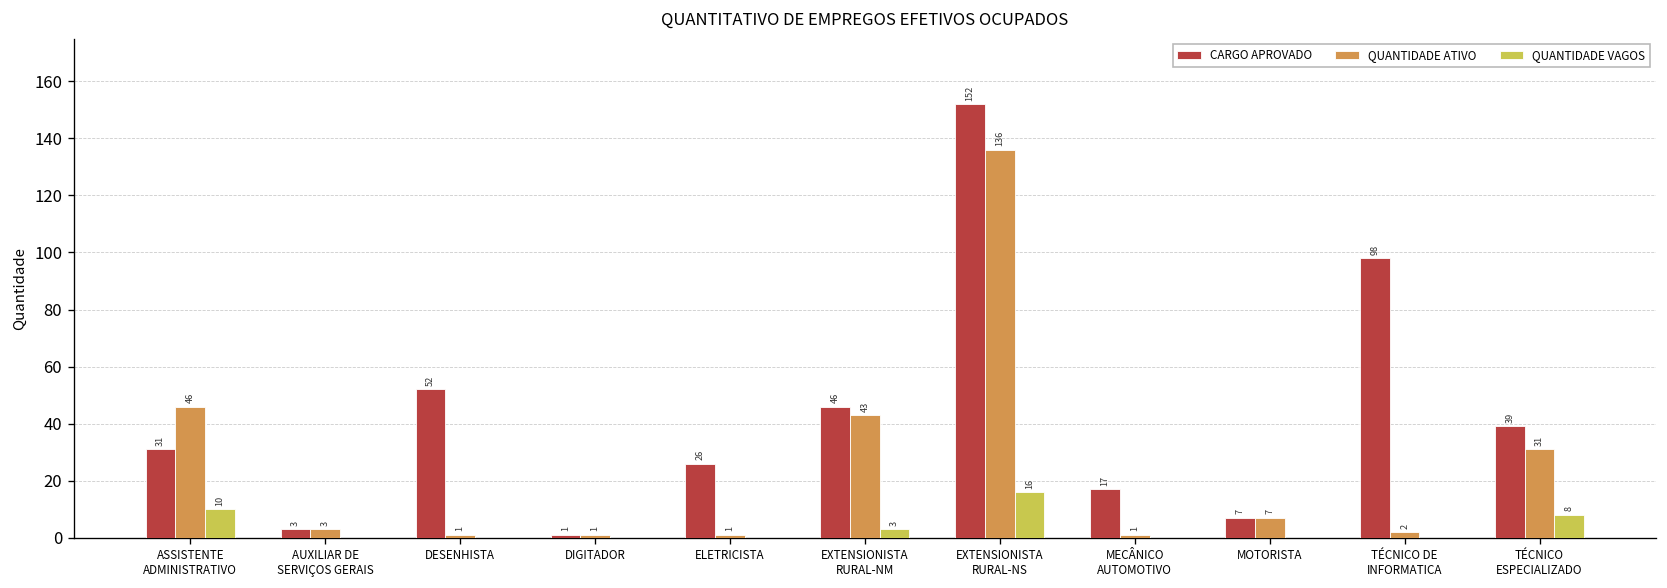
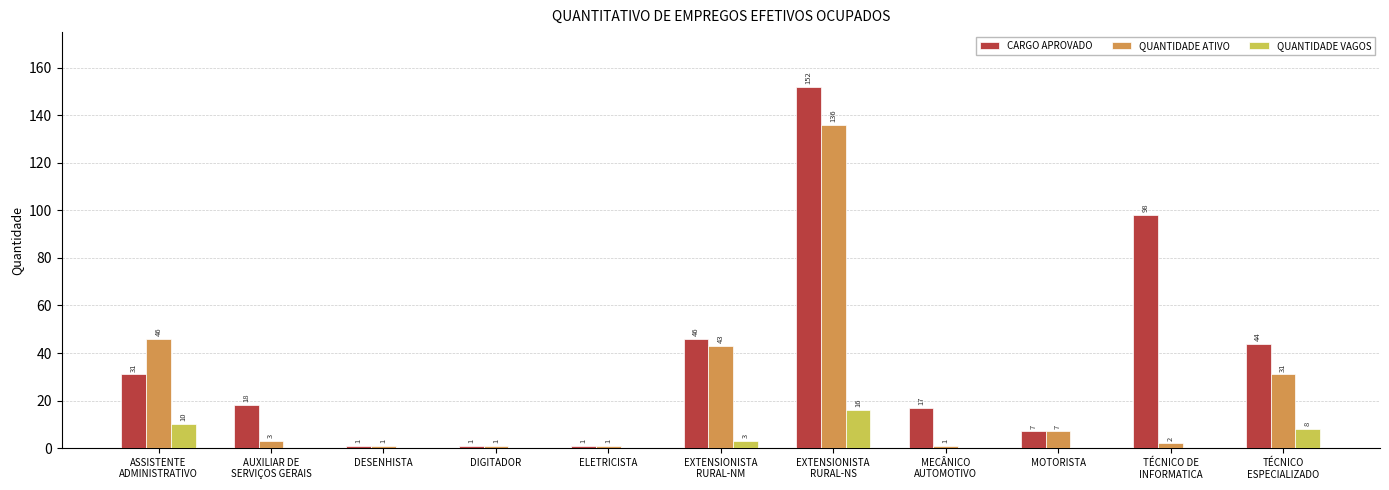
CARGO APROVADO, AUXILIAR DE SERVIÇOS GERAIS: 3 -> 18
CARGO APROVADO, DESENHISTA: 52 -> 1
CARGO APROVADO, ELETRICISTA: 26 -> 1
CARGO APROVADO, TÉCNICO ESPECIALIZADO: 39 -> 44
